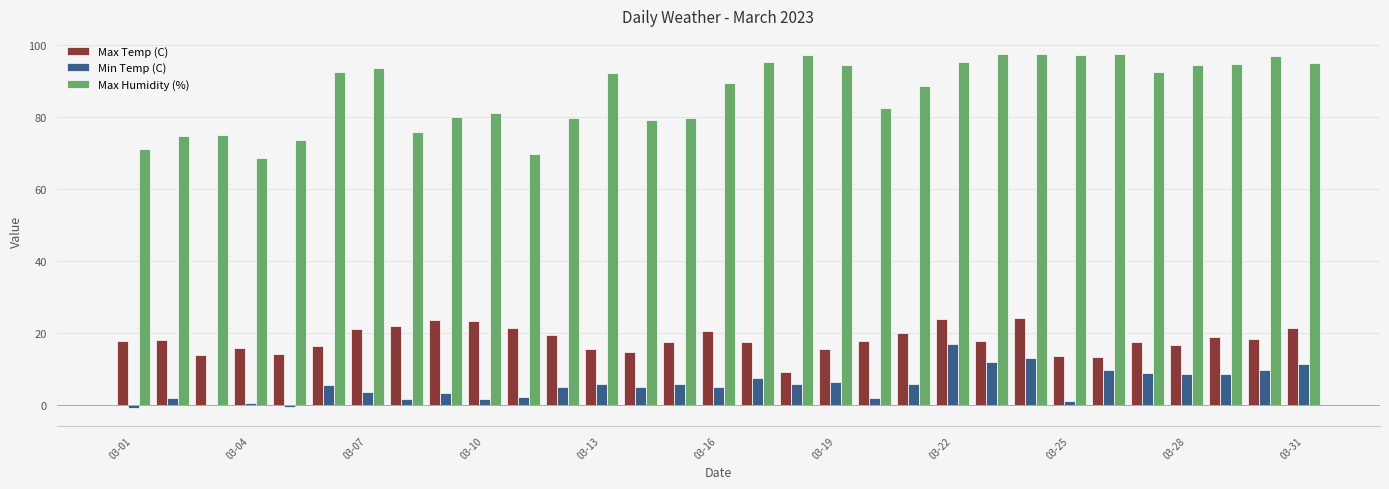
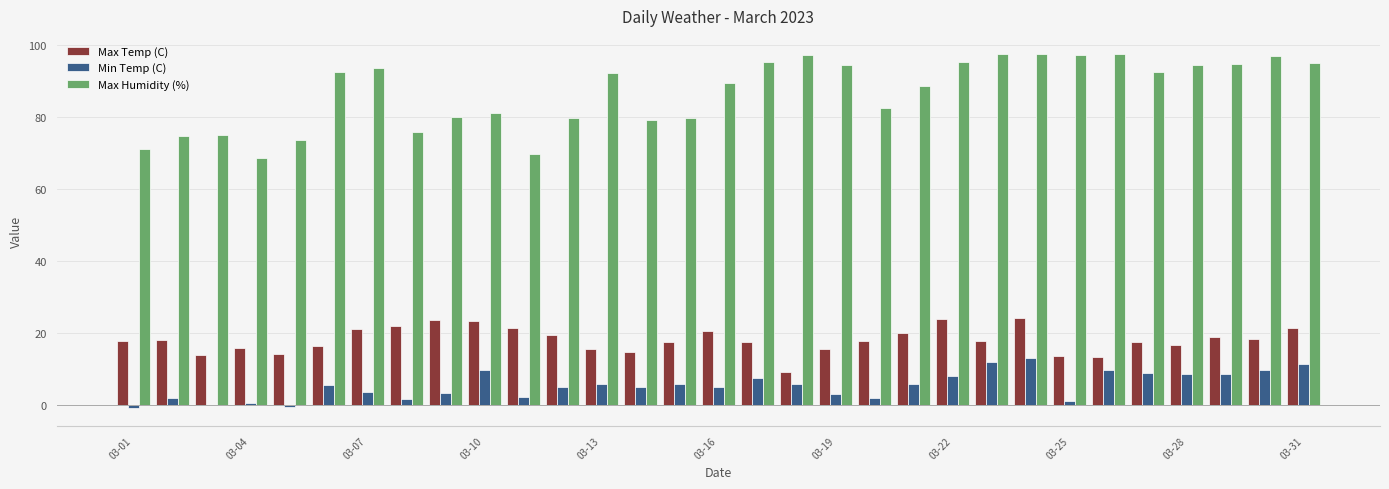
Min Temp (C), 03-10: 2 -> 10
Min Temp (C), 03-19: 6 -> 3
Min Temp (C), 03-22: 17 -> 8
